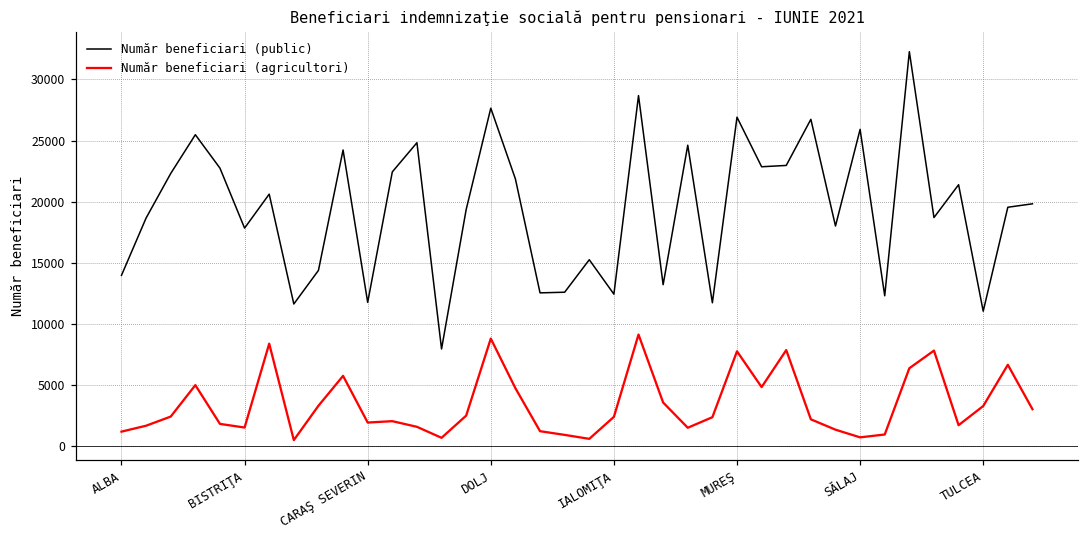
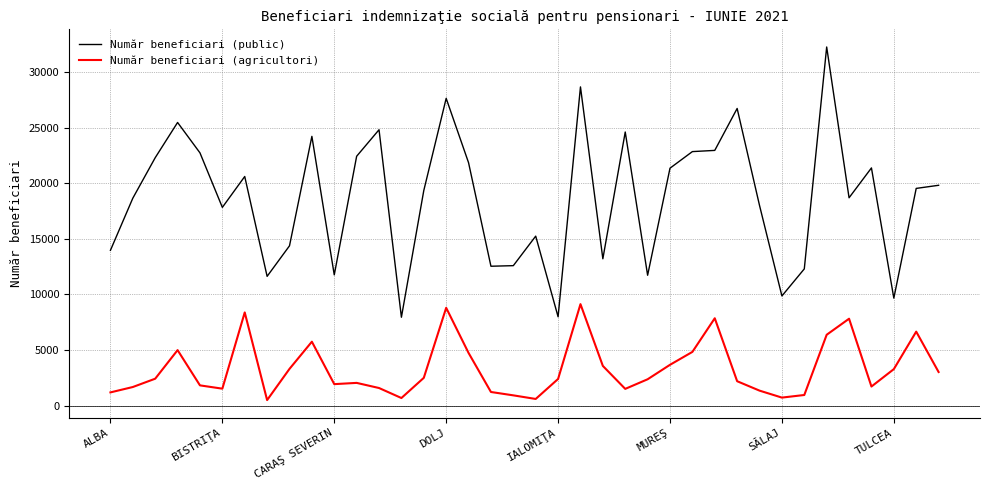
Număr beneficiari (public), IALOMIŢA: 12400 -> 8000
Număr beneficiari (public), MUREŞ: 26900 -> 21400
Număr beneficiari (agricultori), MUREŞ: 7800 -> 3700
Număr beneficiari (public), SĂLAJ: 25900 -> 9900
Număr beneficiari (public), TULCEA: 11000 -> 9700
